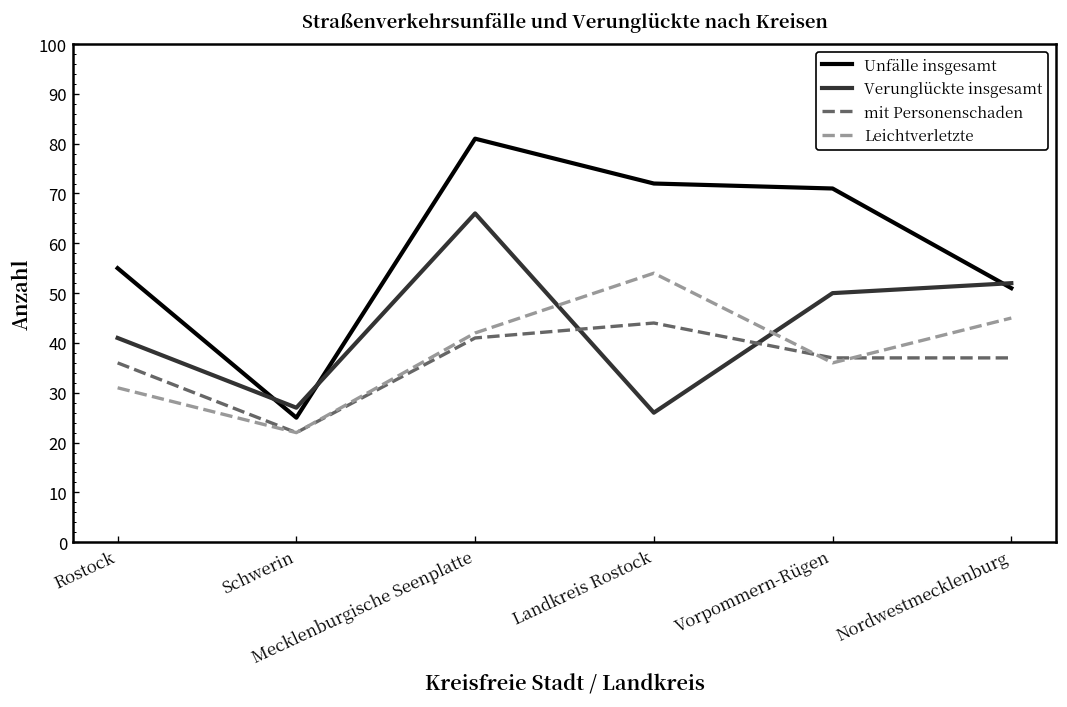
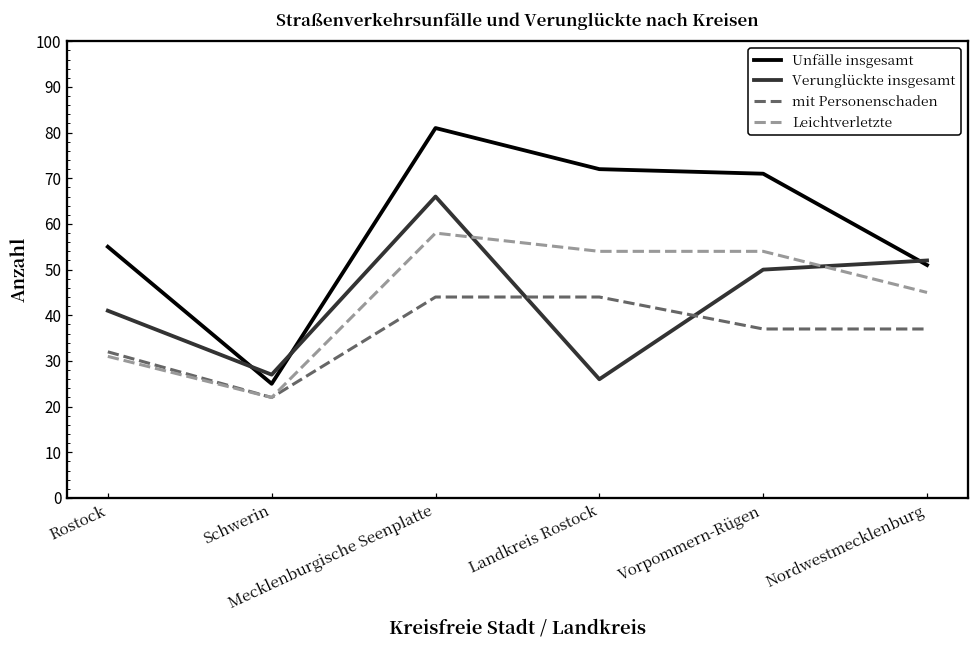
mit Personenschaden, Rostock: 36 -> 32
mit Personenschaden, Mecklenburgische Seenplatte: 41 -> 44
Leichtverletzte, Mecklenburgische Seenplatte: 42 -> 58
Leichtverletzte, Vorpommern-Rügen: 36 -> 54
